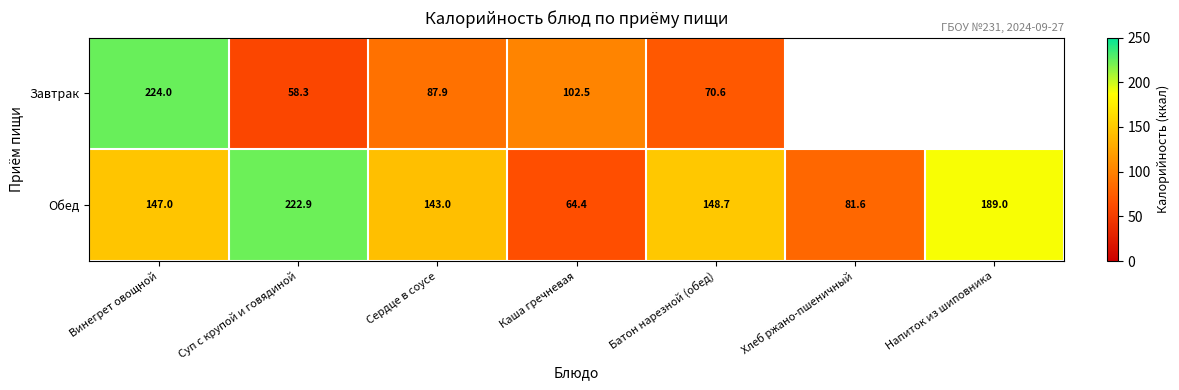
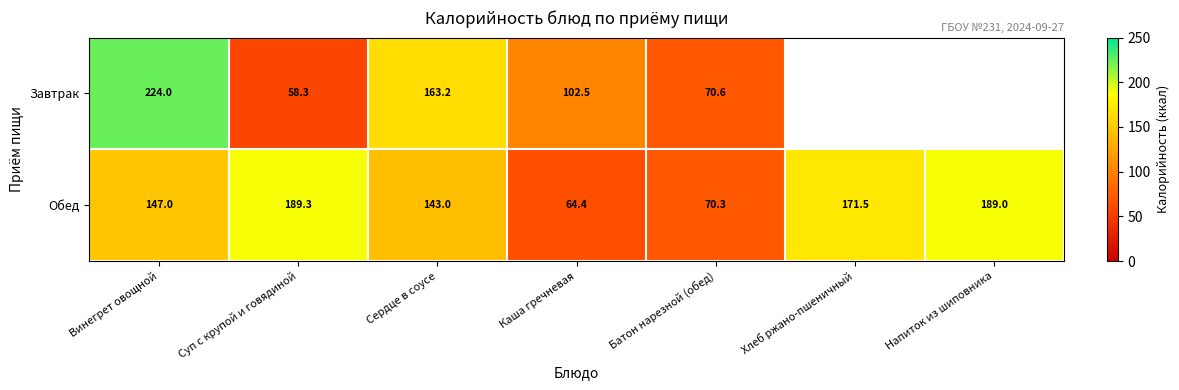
Завтрак, Сердце в соусе: 87.9 -> 163.2
Обед, Суп с крупой и говядиной: 222.9 -> 189.3
Обед, Батон нарезной (обед): 148.7 -> 70.3
Обед, Хлеб ржано-пшеничный: 81.6 -> 171.5
